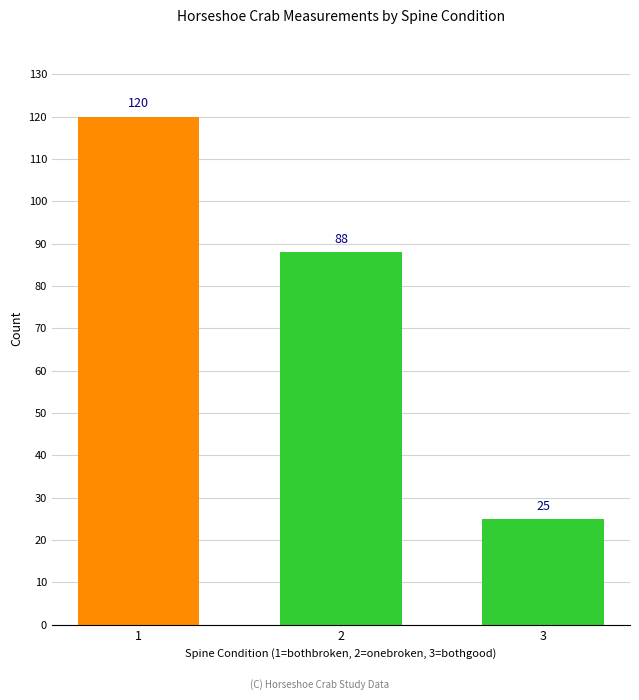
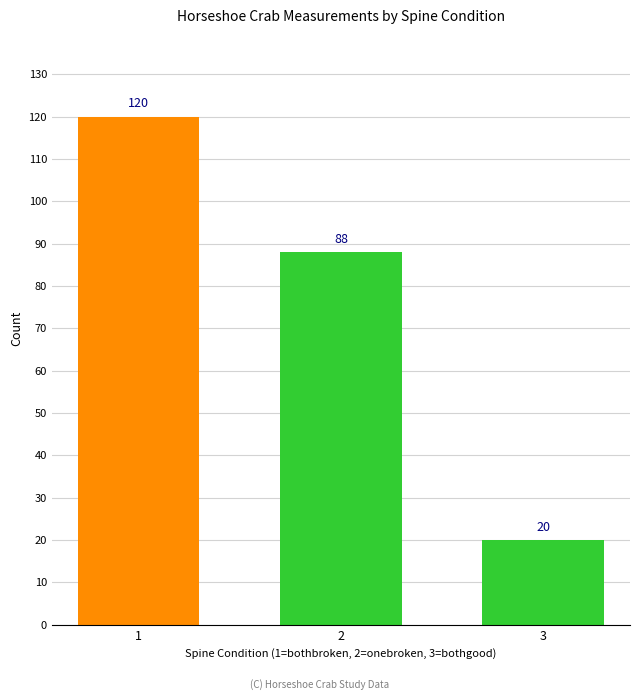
3: 25 -> 20
